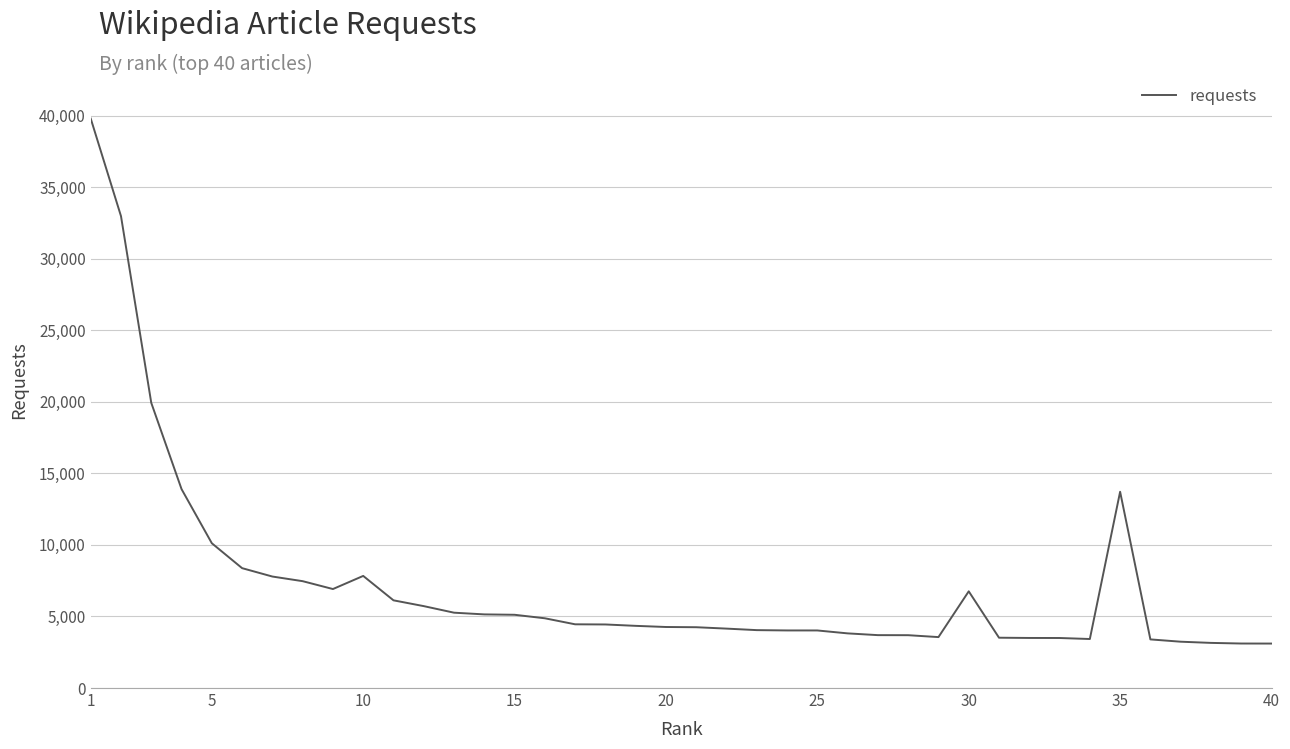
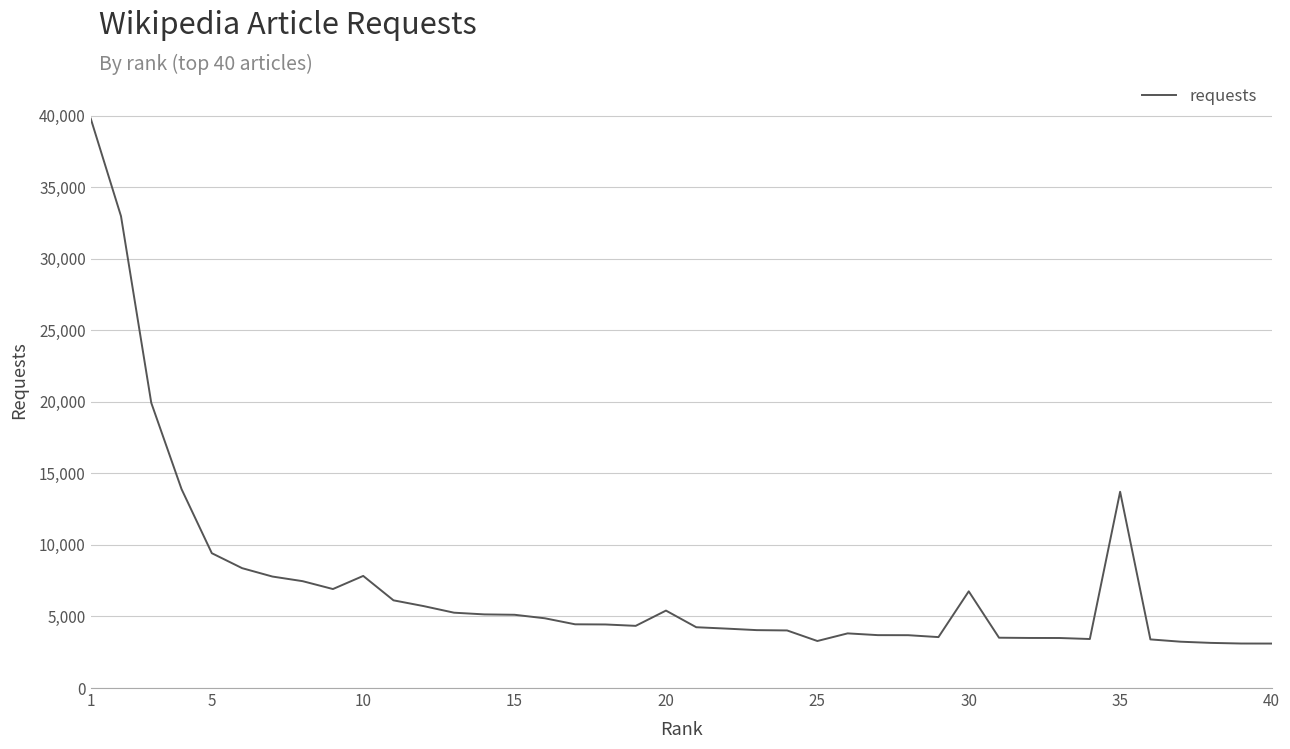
5: 10,100 -> 9,400
20: 4,300 -> 5,400
25: 4,000 -> 3,300
